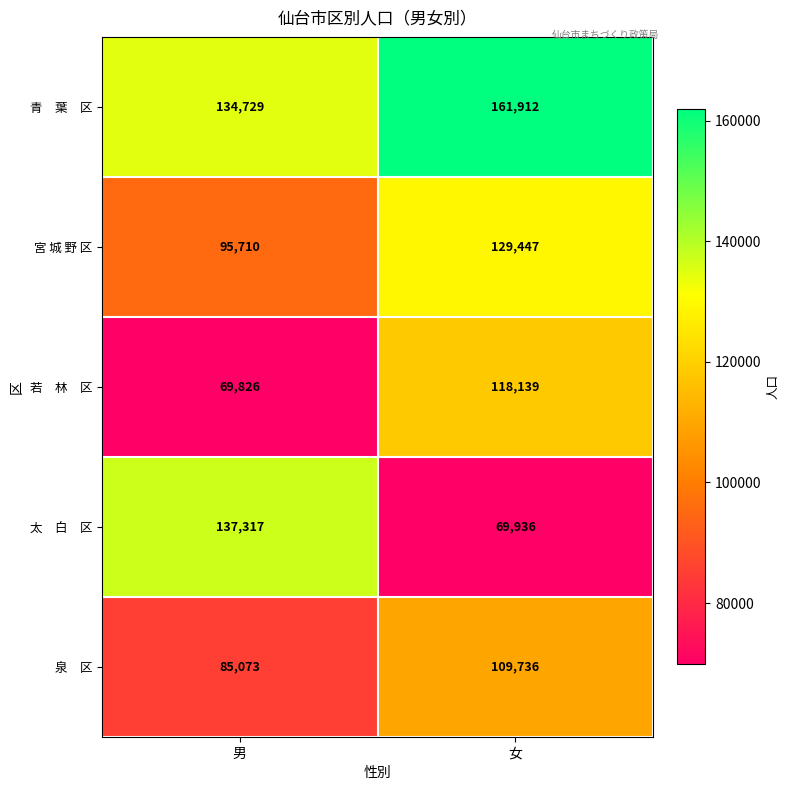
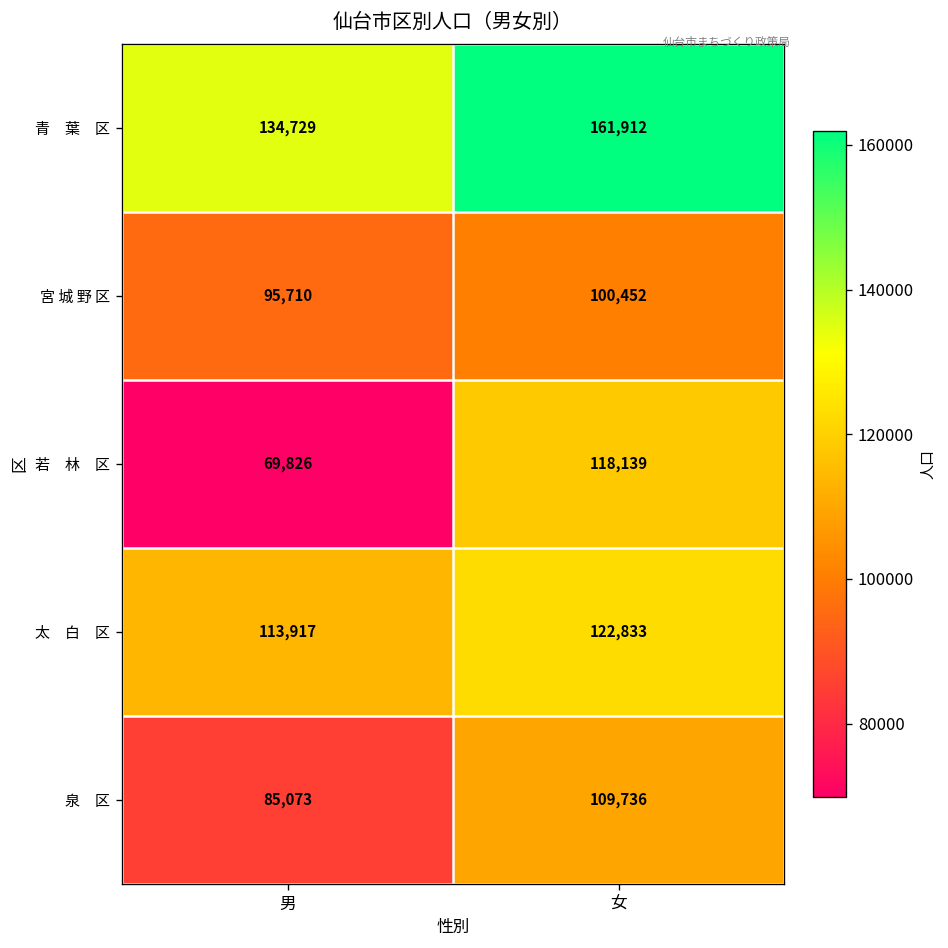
宮 城 野 区, 女: 129,447 -> 100,452
太 白 区, 男: 137,317 -> 113,917
太 白 区, 女: 69,936 -> 122,833
